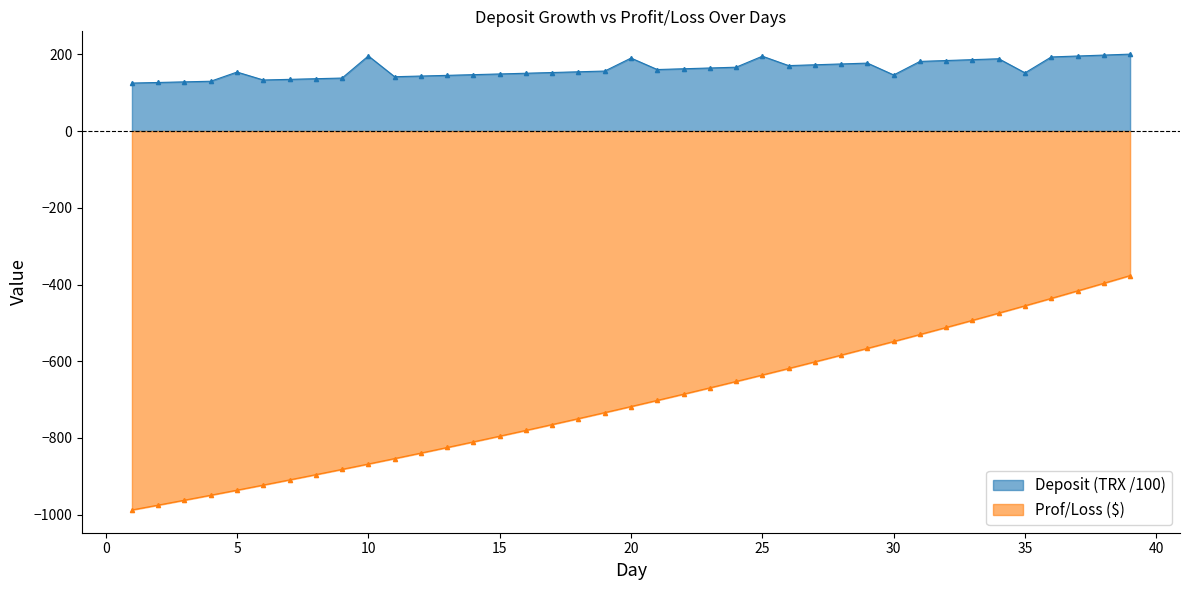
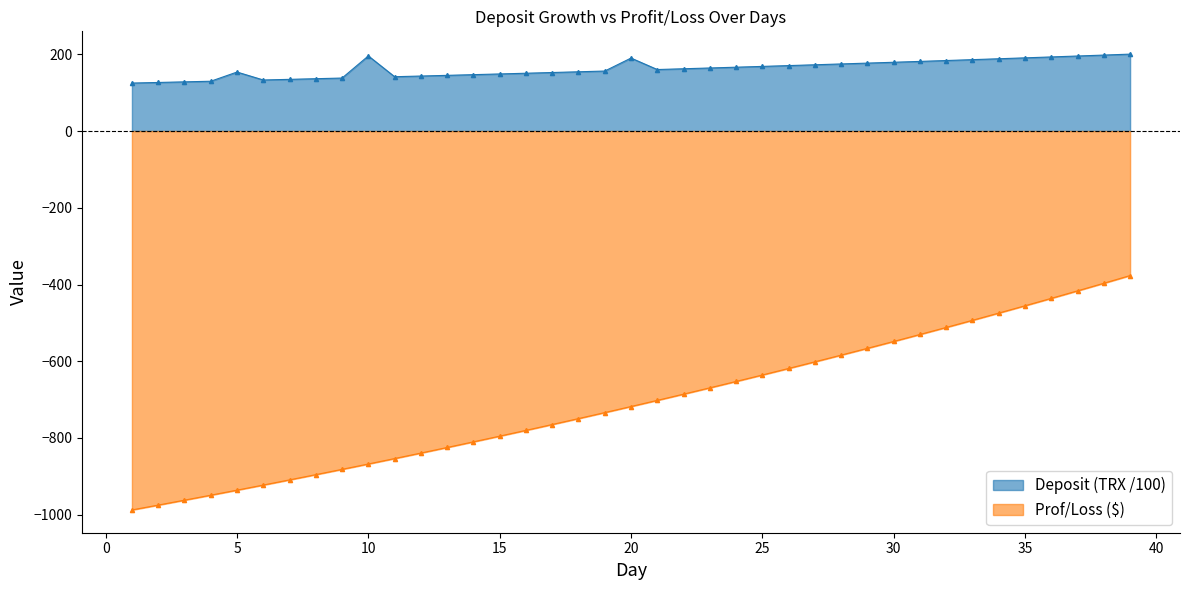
Deposit (TRX /100), 25: 200 -> 170
Deposit (TRX /100), 30: 150 -> 180
Deposit (TRX /100), 35: 150 -> 190
